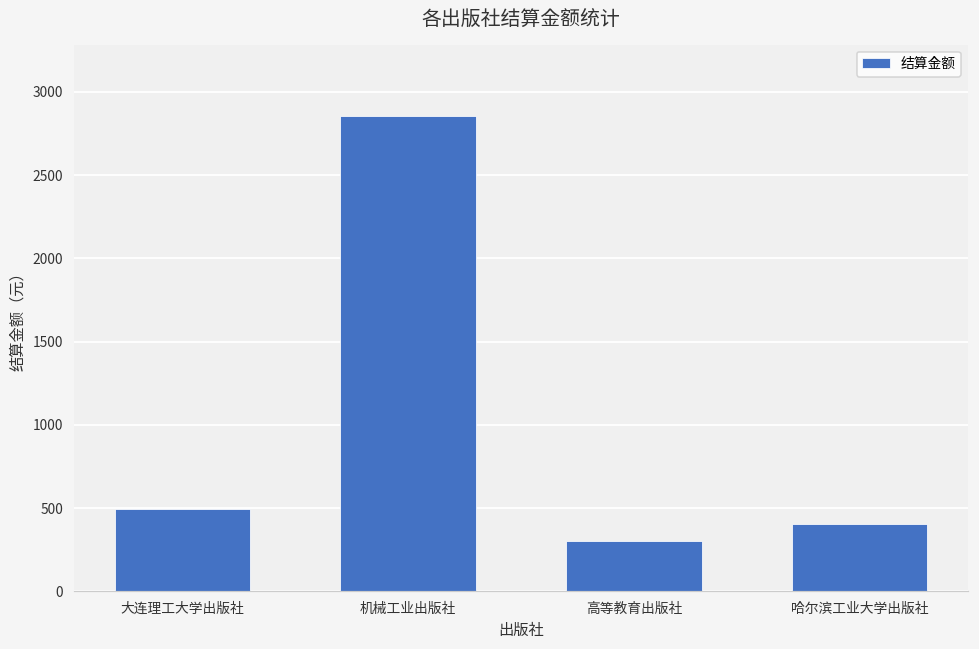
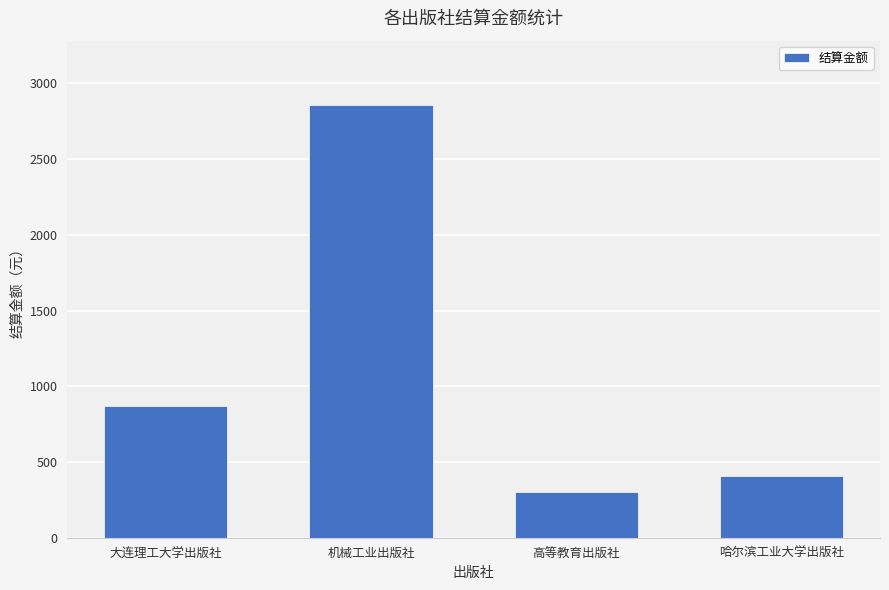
大连理工大学出版社: 490 -> 870
